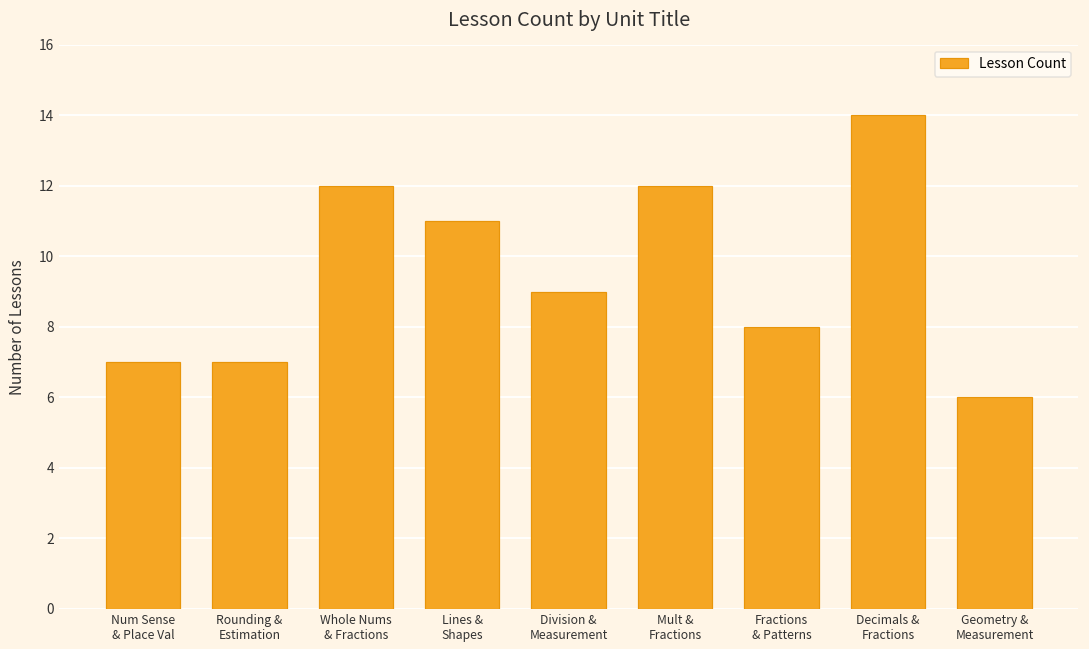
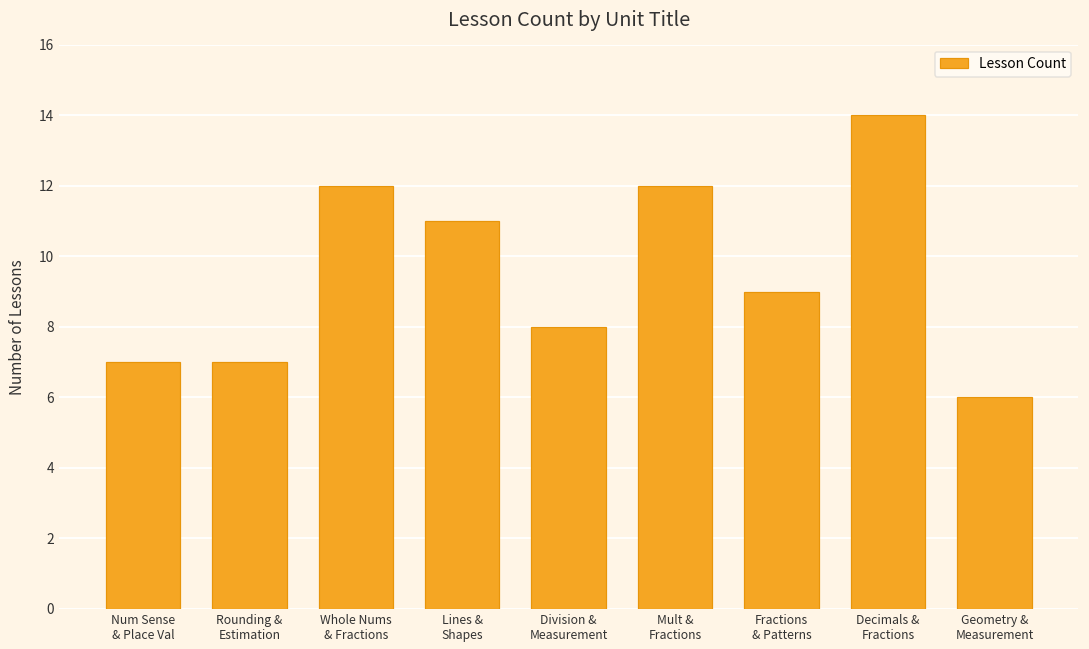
Division & Measurement: 9 -> 8
Fractions & Patterns: 8 -> 9
